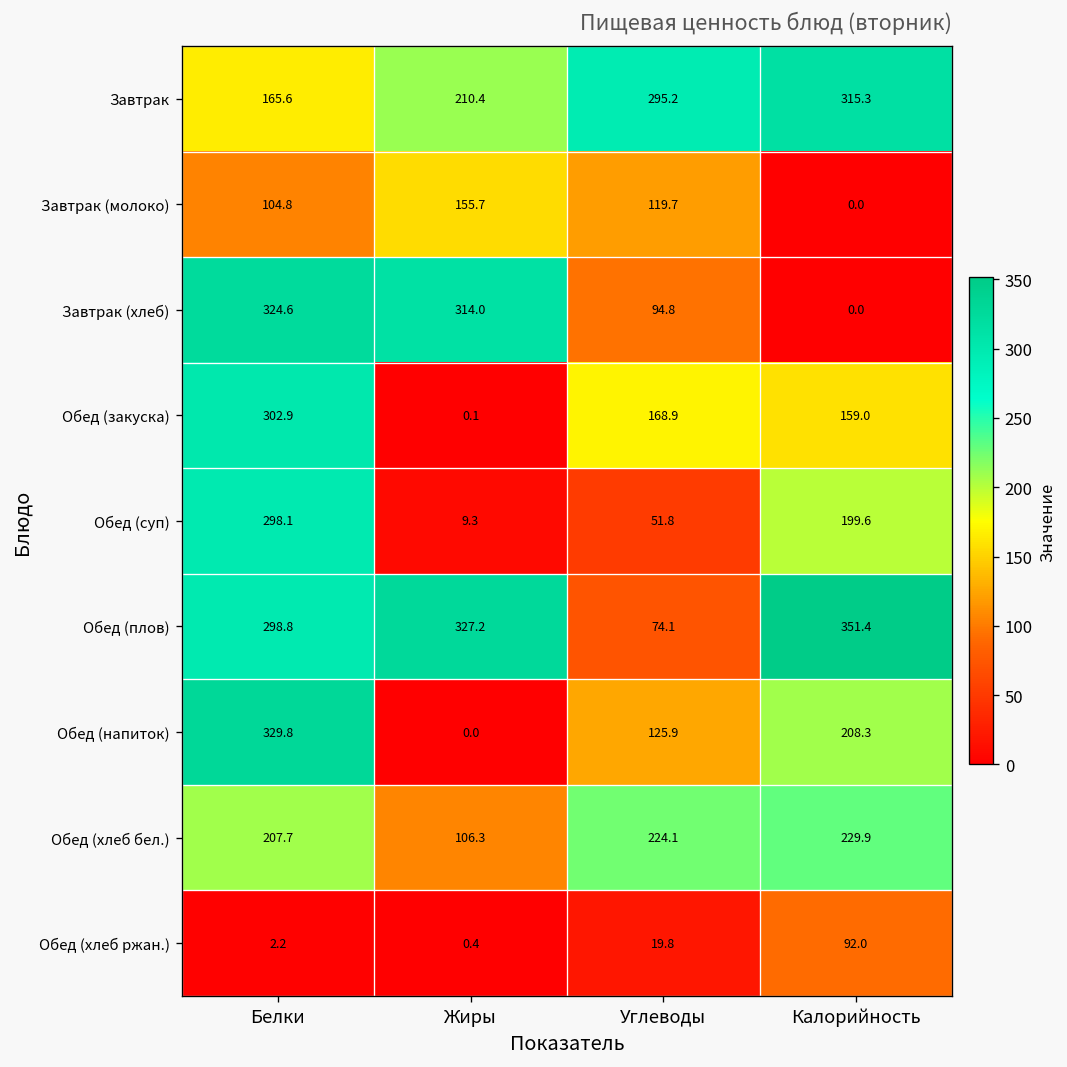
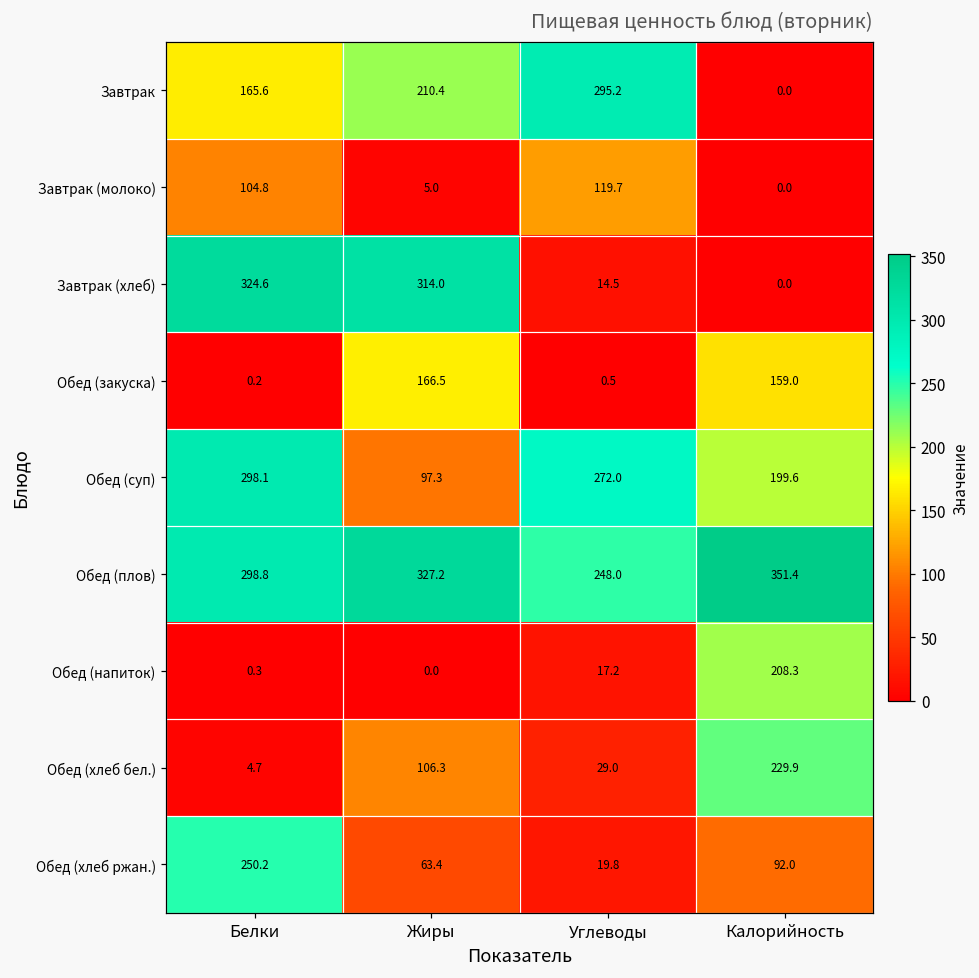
Завтрак, Калорийность: 315.3 -> 0.0
Завтрак (молоко), Жиры: 155.7 -> 5.0
Завтрак (хлеб), Углеводы: 94.8 -> 14.5
Обед (закуска), Белки: 302.9 -> 0.2
Обед (закуска), Жиры: 0.1 -> 166.5
Обед (закуска), Углеводы: 168.9 -> 0.5
Обед (суп), Жиры: 9.3 -> 97.3
Обед (суп), Углеводы: 51.8 -> 272.0
Обед (плов), Углеводы: 74.1 -> 248.0
Обед (напиток), Белки: 329.8 -> 0.3
Обед (напиток), Углеводы: 125.9 -> 17.2
Обед (хлеб бел.), Белки: 207.7 -> 4.7
Обед (хлеб бел.), Углеводы: 224.1 -> 29.0
Обед (хлеб ржан.), Белки: 2.2 -> 250.2
Обед (хлеб ржан.), Жиры: 0.4 -> 63.4
